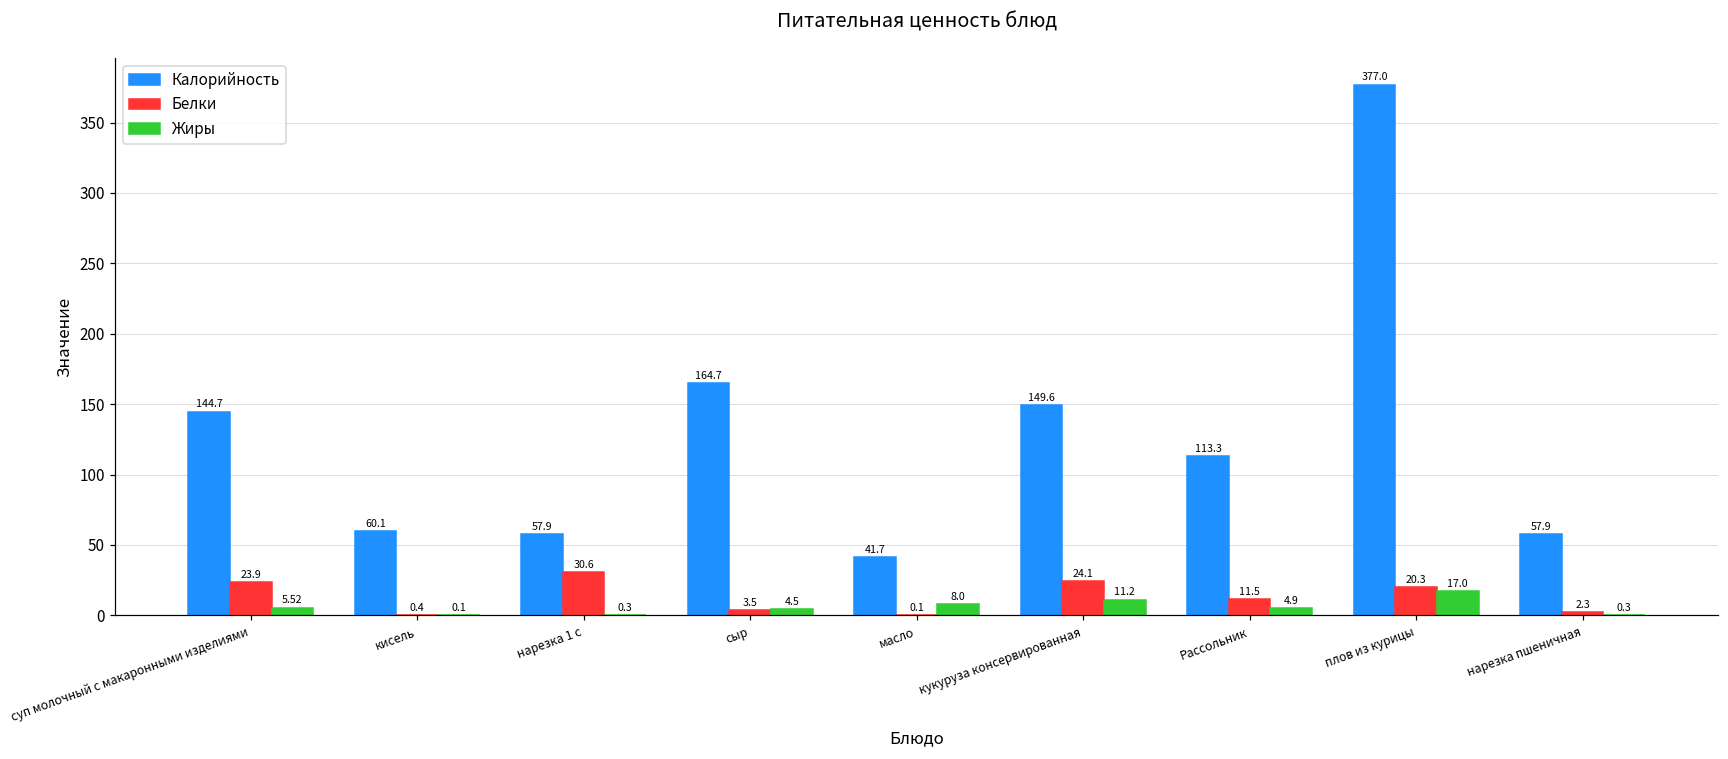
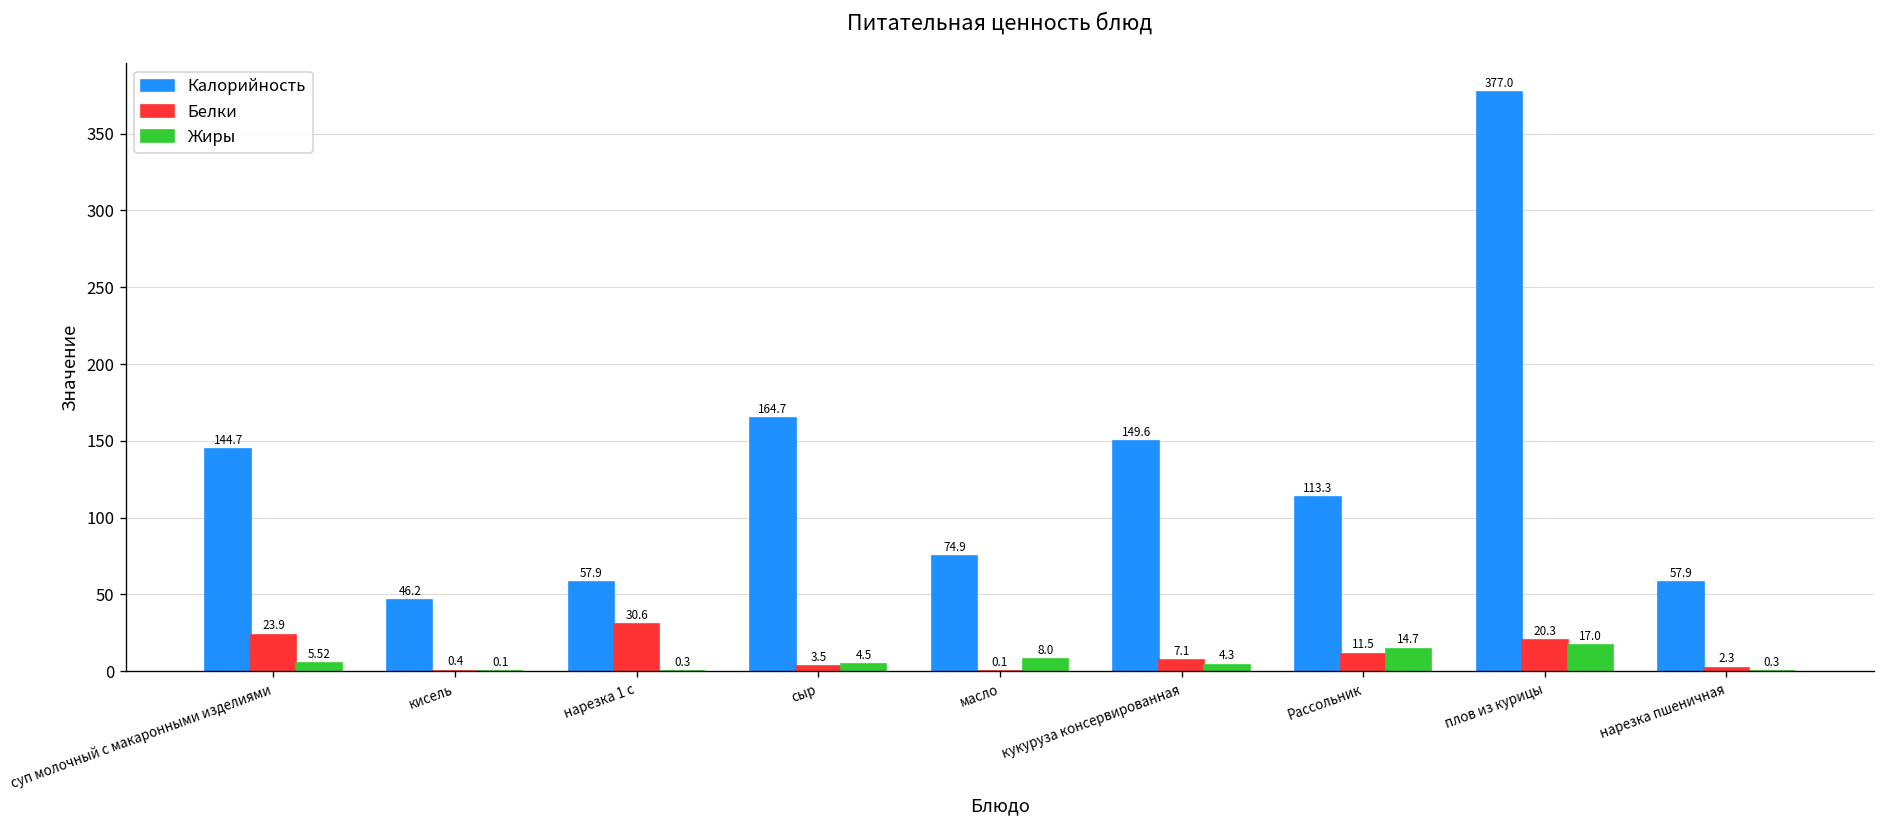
Калорийность, кисель: 60.1 -> 46.2
Калорийность, масло: 41.7 -> 74.9
Белки, кукуруза консервированная: 24.1 -> 7.1
Жиры, кукуруза консервированная: 11.2 -> 4.3
Жиры, Рассольник: 4.9 -> 14.7
